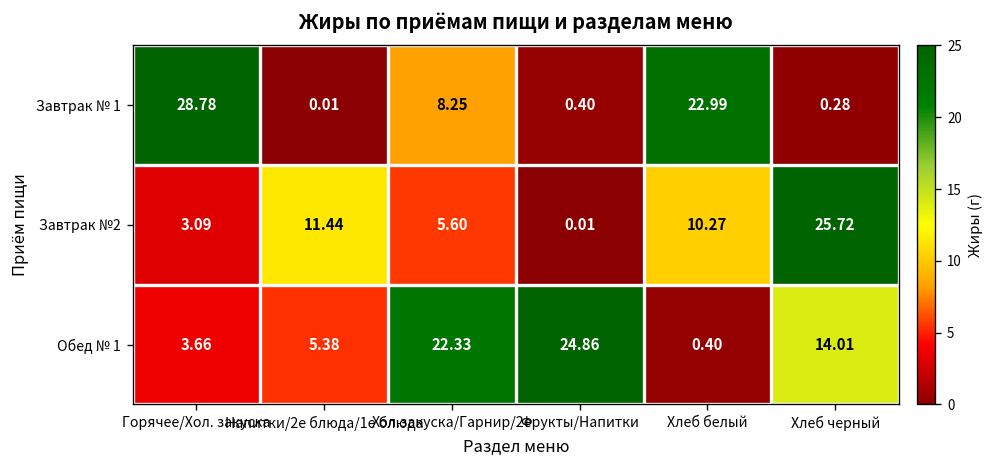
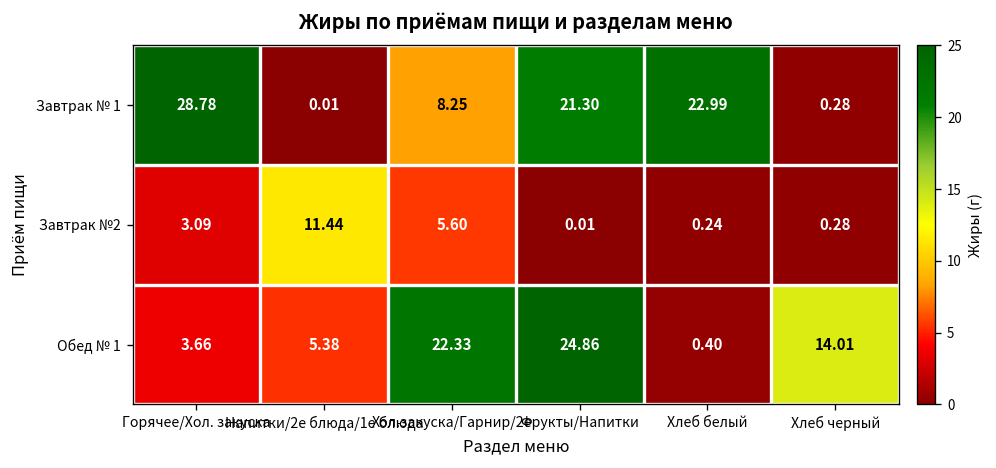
Завтрак № 1, Фрукты/Напитки: 0.40 -> 21.30
Завтрак №2, Хлеб белый: 10.27 -> 0.24
Завтрак №2, Хлеб черный: 25.72 -> 0.28
